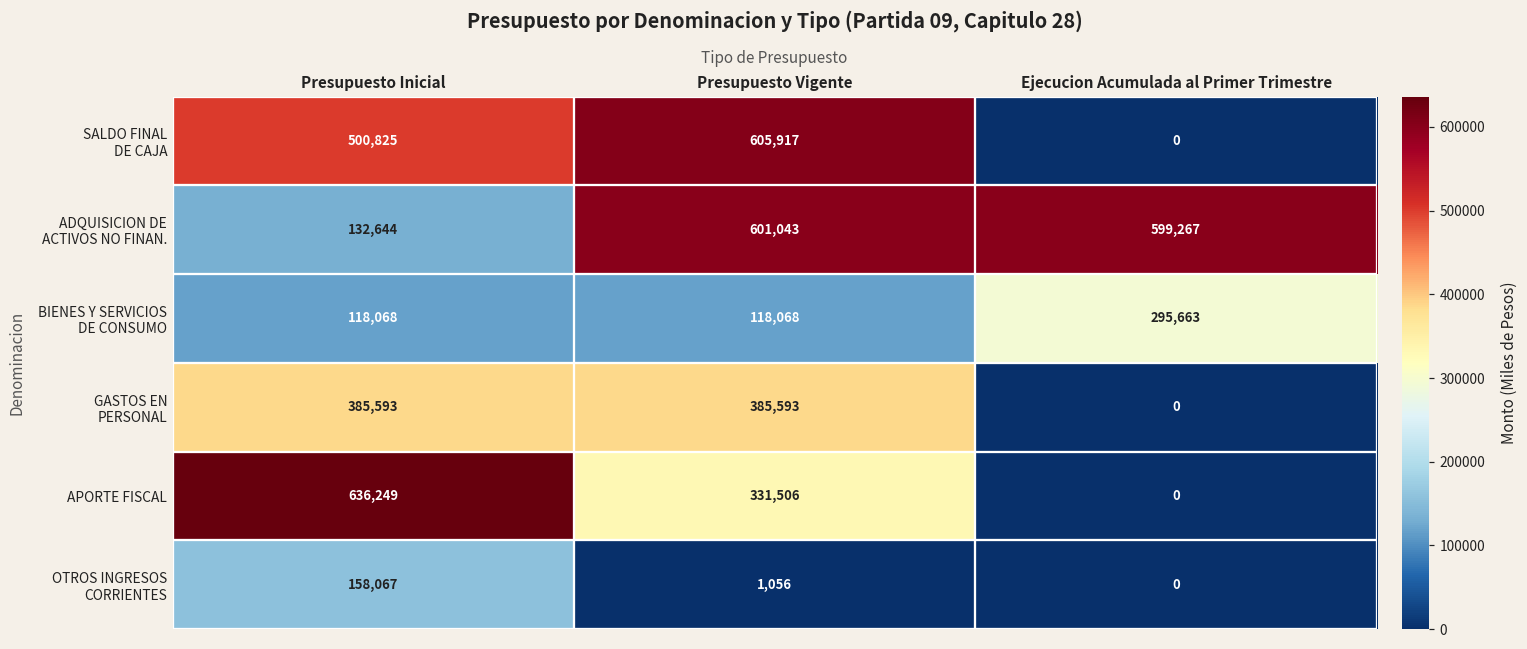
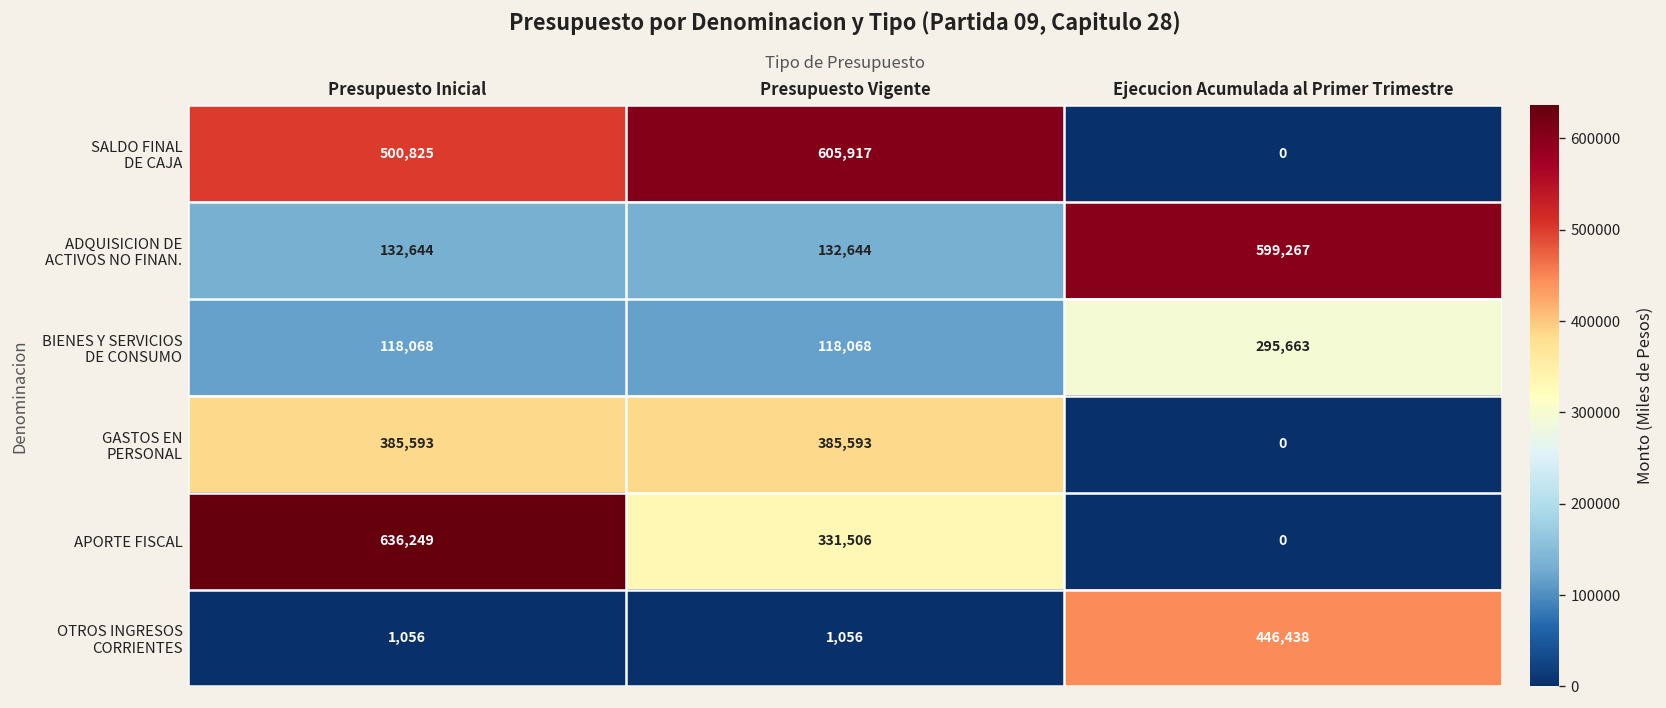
ADQUISICION DE ACTIVOS NO FINAN., Presupuesto Vigente: 601,043 -> 132,644
OTROS INGRESOS CORRIENTES, Presupuesto Inicial: 158,067 -> 1,056
OTROS INGRESOS CORRIENTES, Ejecucion Acumulada al Primer Trimestre: 0 -> 446,438
